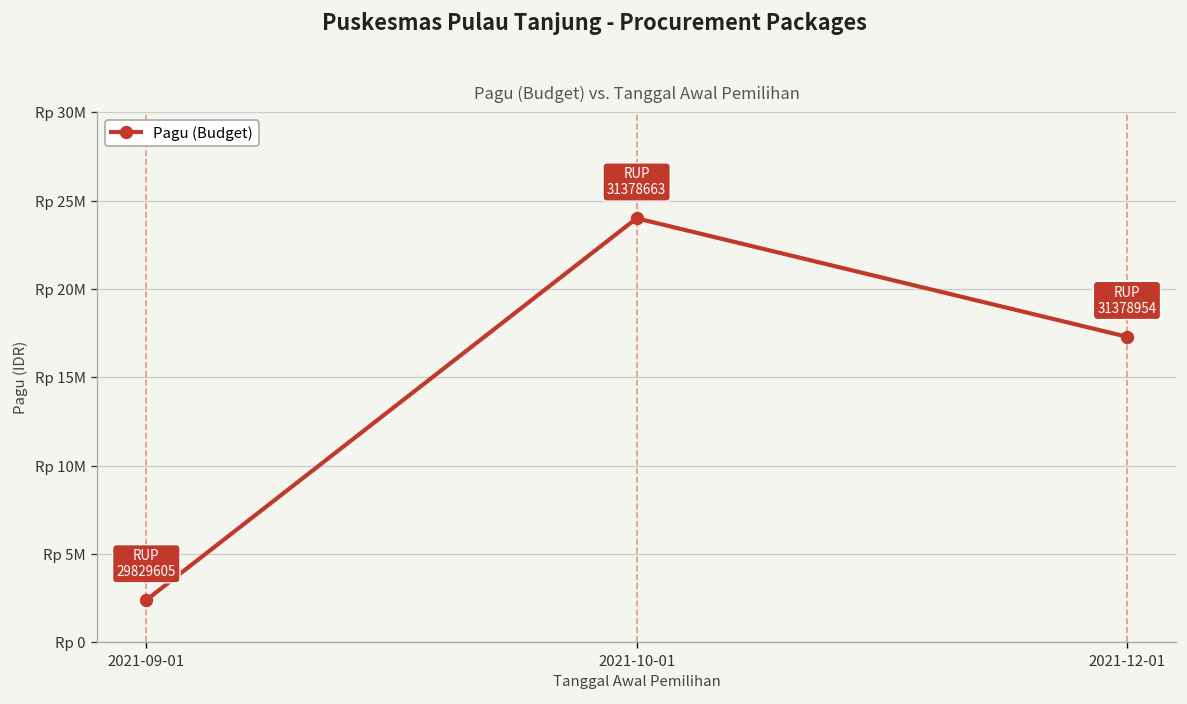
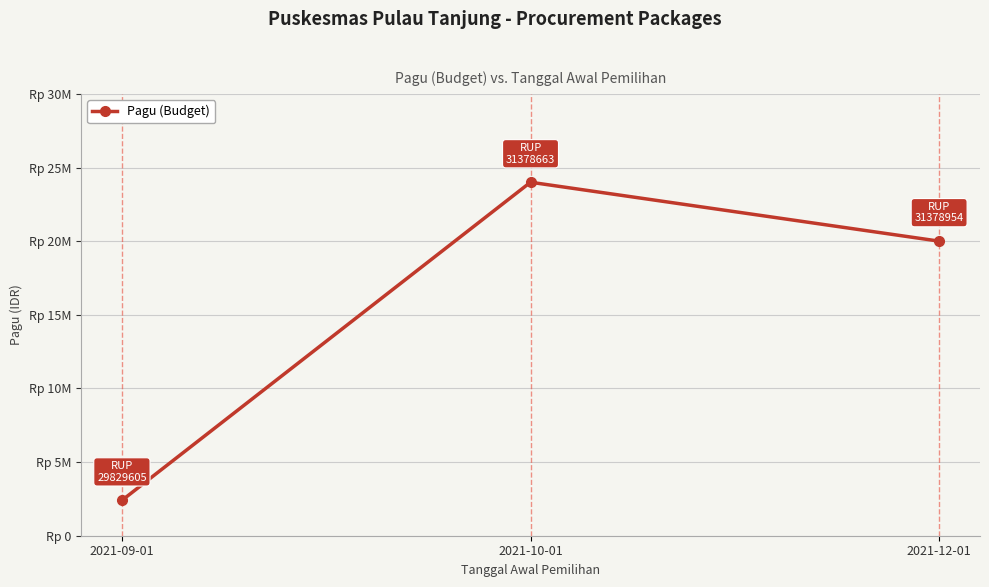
2021-12-01: Rp 17300000 -> Rp 20000000
